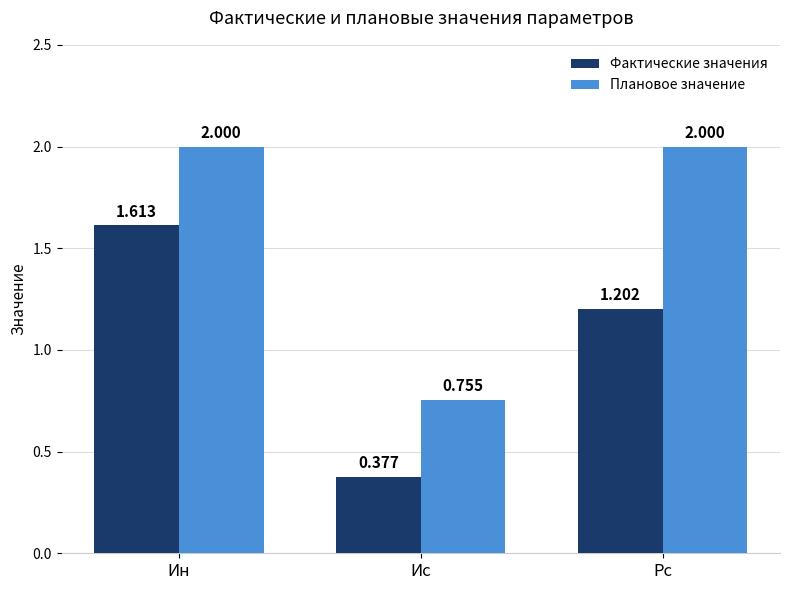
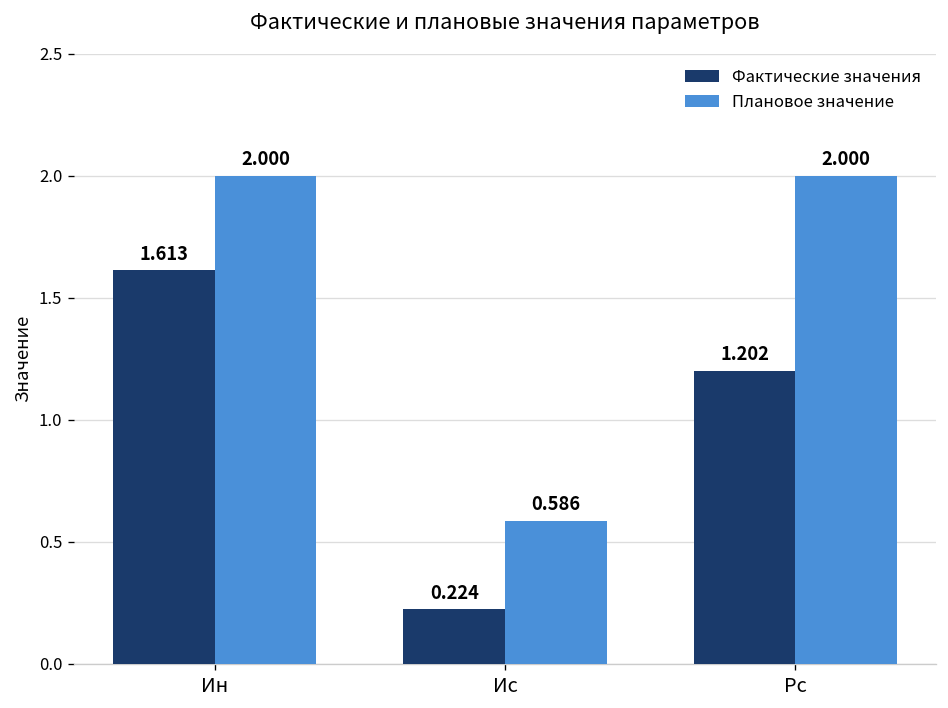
Фактические значения, Ис: 0.377 -> 0.224
Плановое значение, Ис: 0.755 -> 0.586
